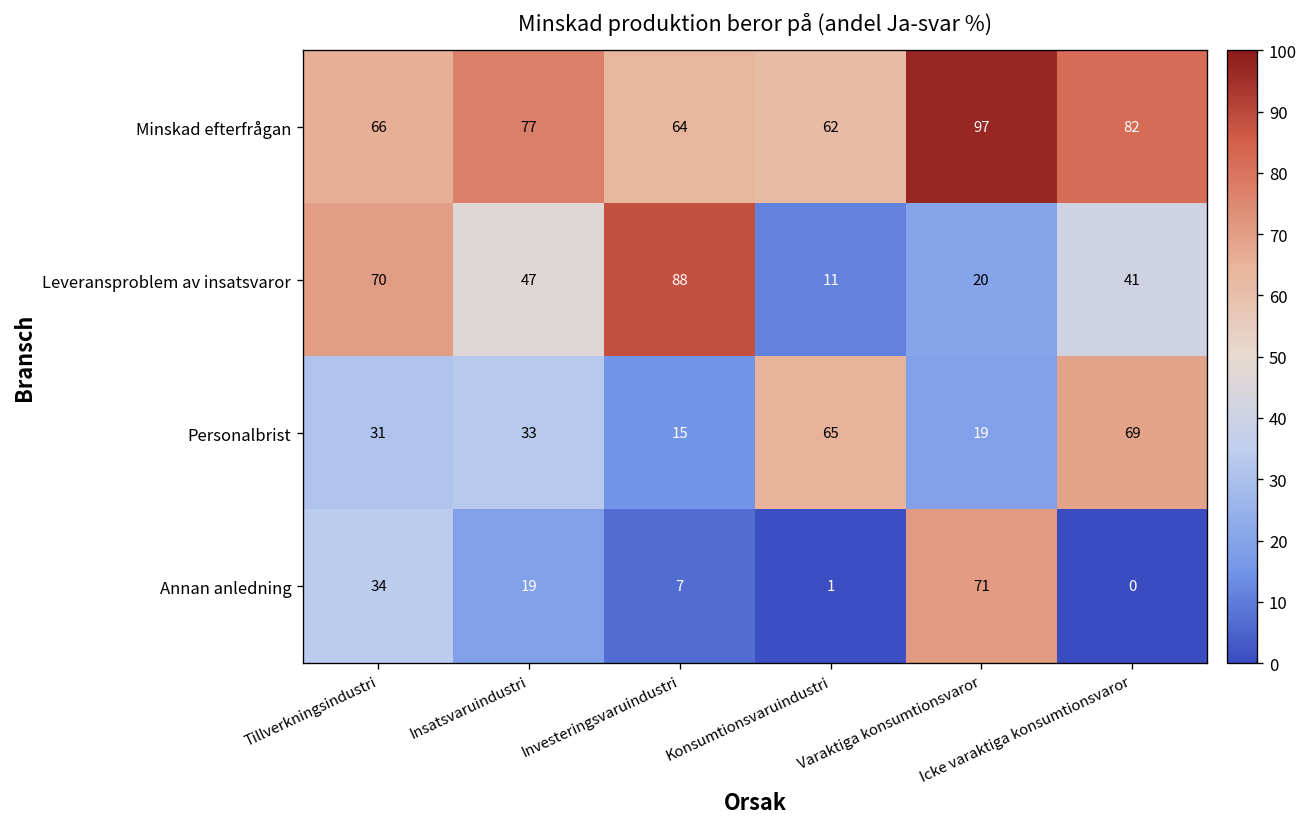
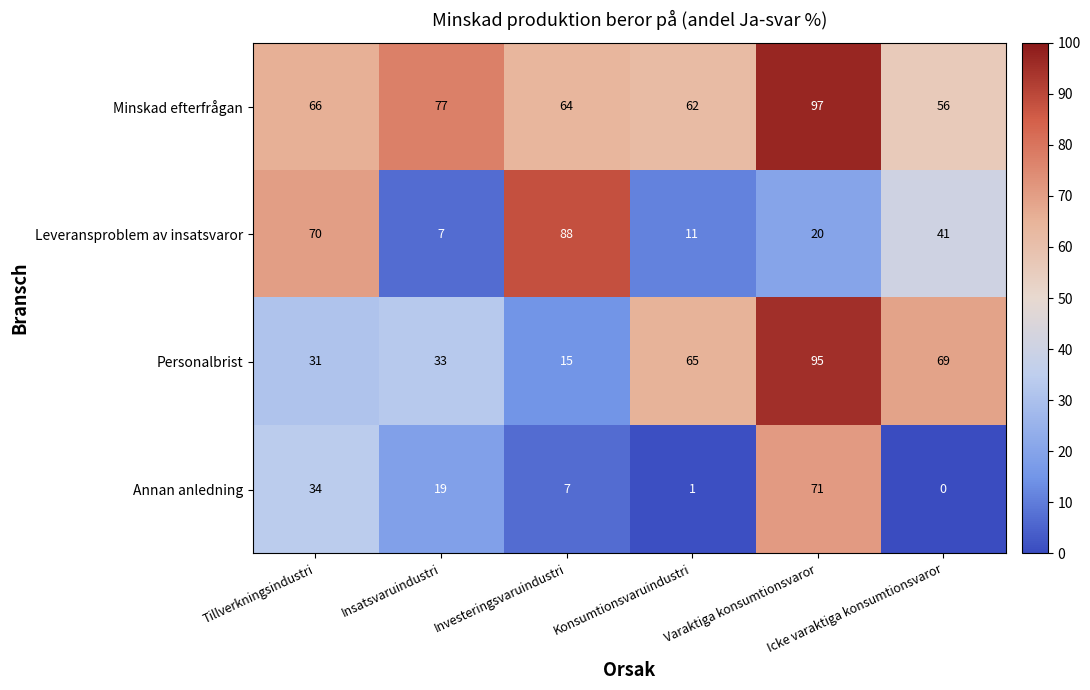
Minskad efterfrågan, Icke varaktiga konsumtionsvaror: 82 -> 56
Leveransproblem av insatsvaror, Insatsvaruindustri: 47 -> 7
Personalbrist, Varaktiga konsumtionsvaror: 19 -> 95
